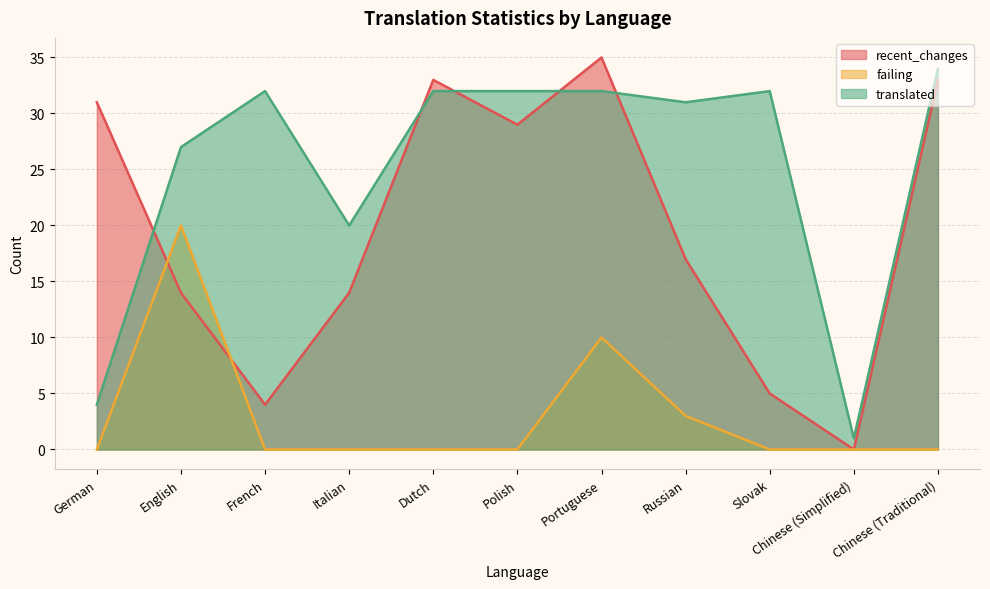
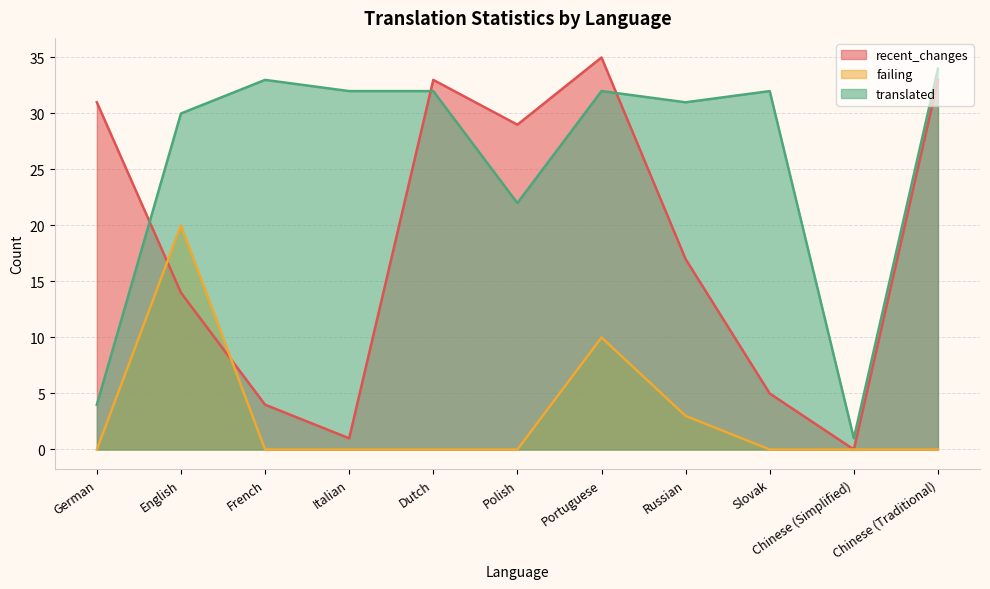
translated, English: 27 -> 30
translated, French: 32 -> 33
recent_changes, Italian: 14 -> 1
translated, Italian: 20 -> 32
translated, Polish: 32 -> 22
